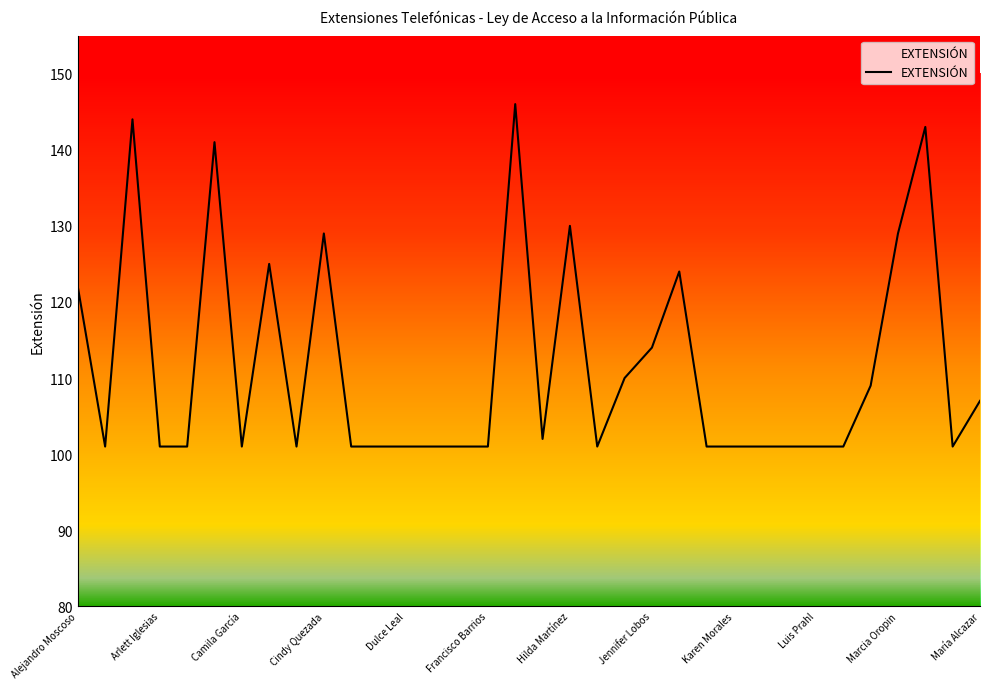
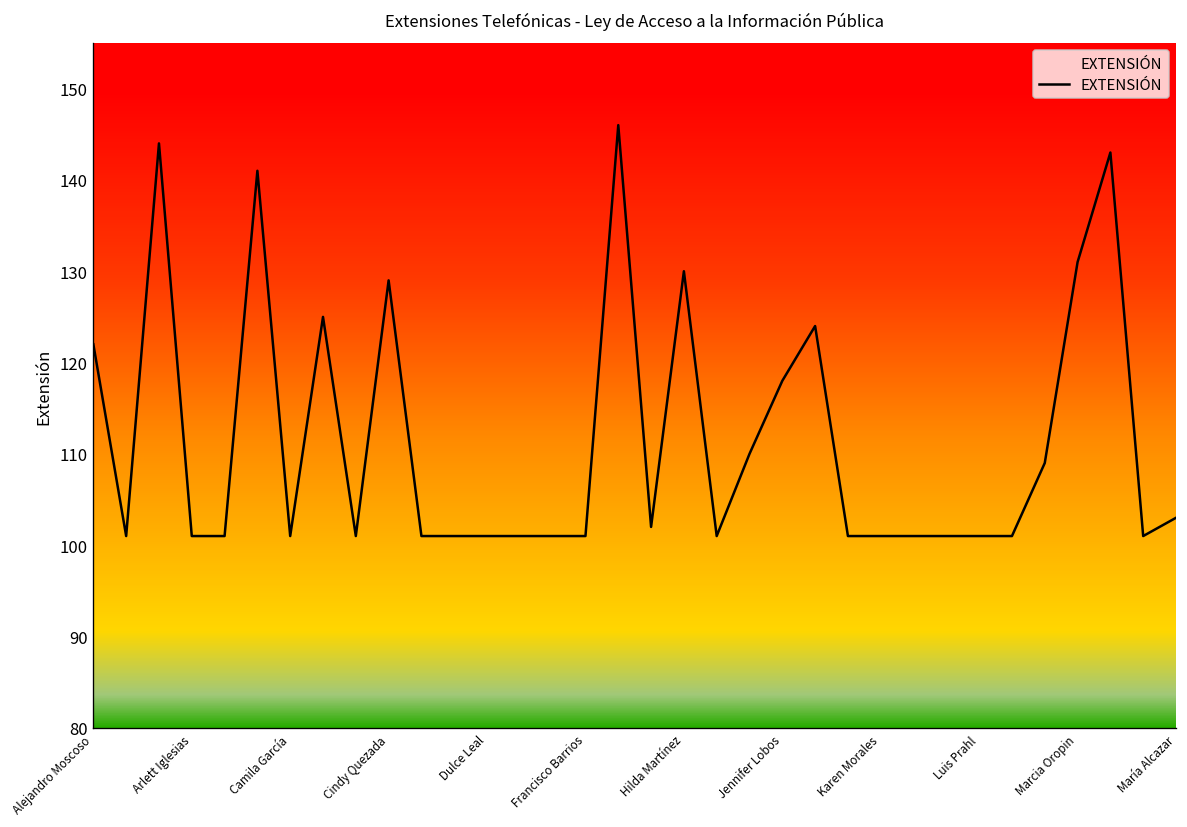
Jennifer Lobos: 114 -> 118
Marcia Oropin: 129 -> 131
María Alcazar: 107 -> 103
